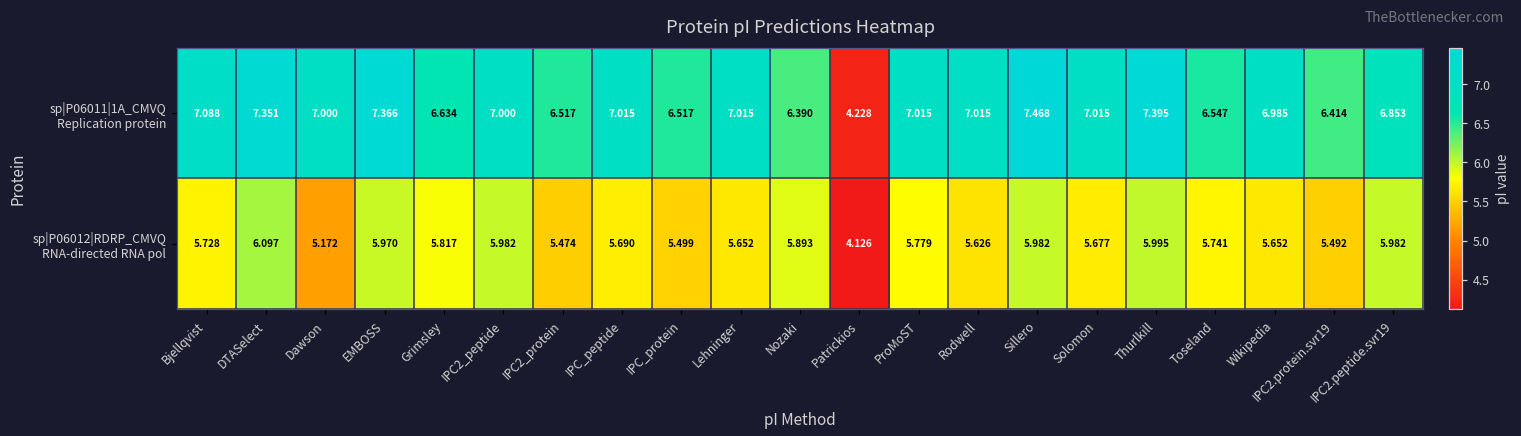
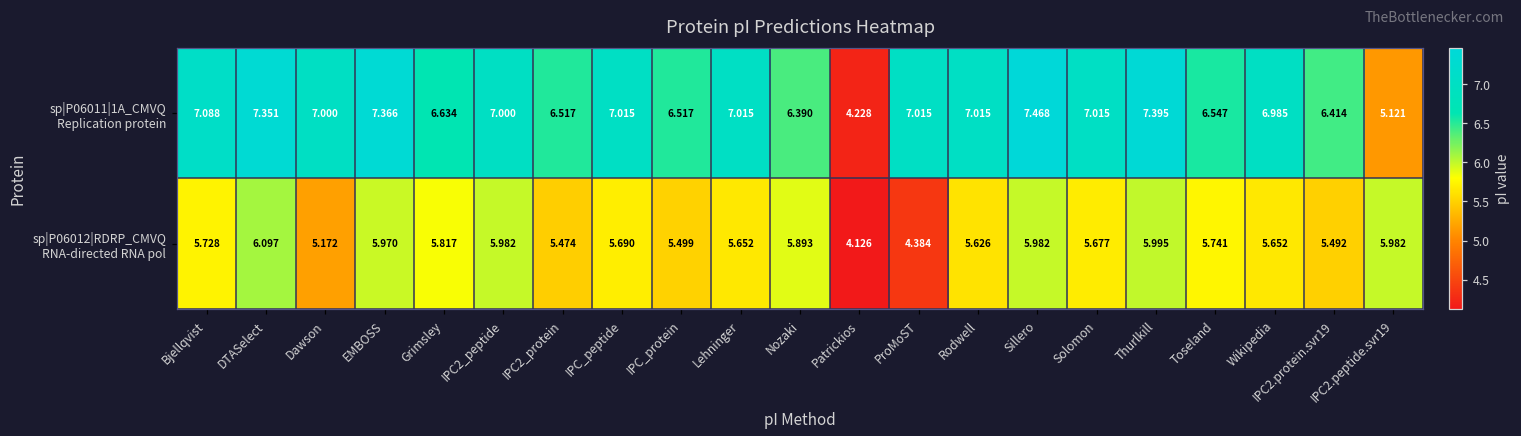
sp|P06011|1A_CMVQ Replication protein, IPC2.peptide.svr19: 6.853 -> 5.121
sp|P06012|RDRP_CMVQ RNA-directed RNA pol, ProMoST: 5.779 -> 4.384
